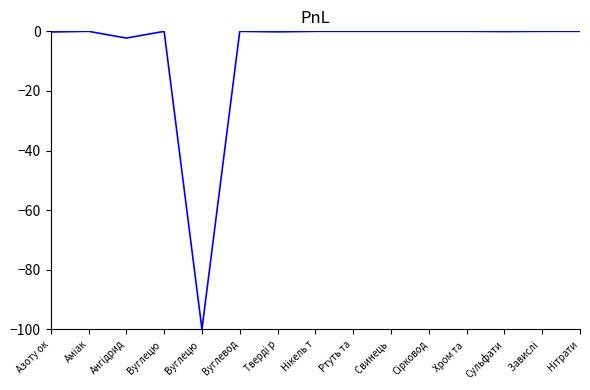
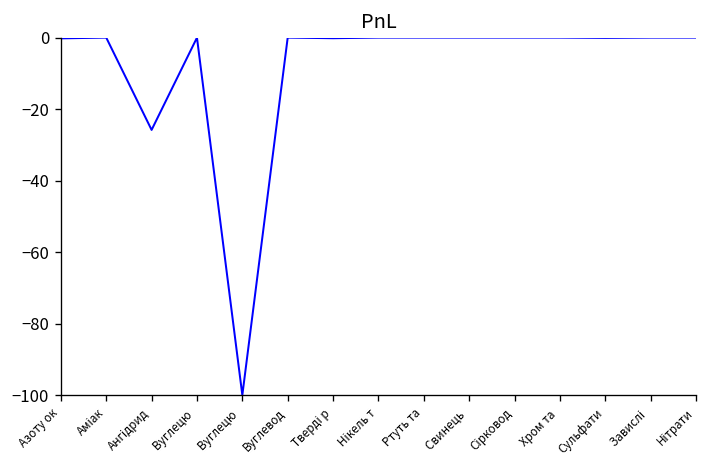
Ангідрид: -2 -> -26
